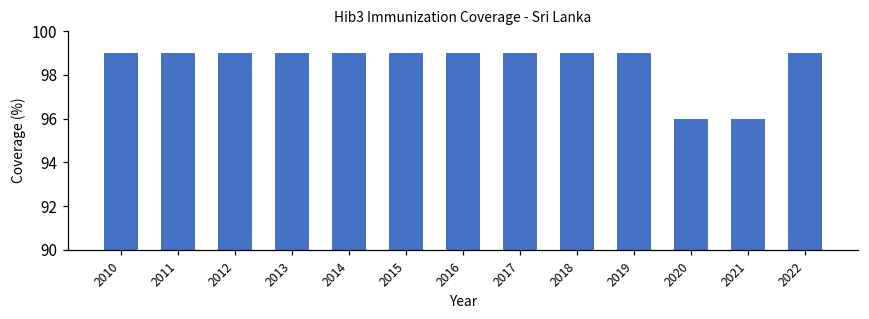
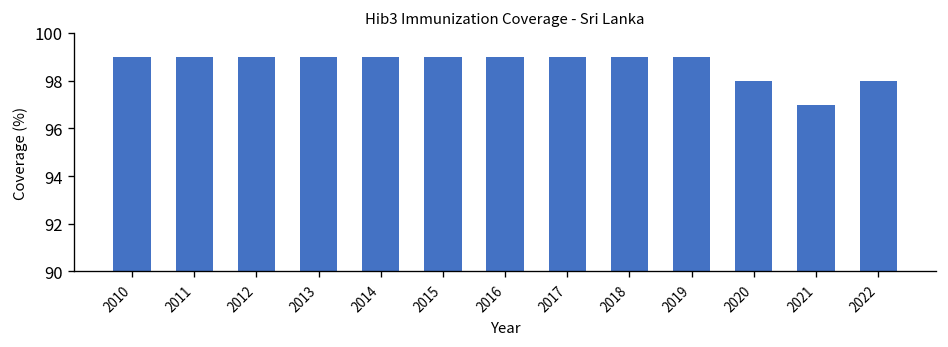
2020: 96 -> 98
2021: 96 -> 97
2022: 99 -> 98
